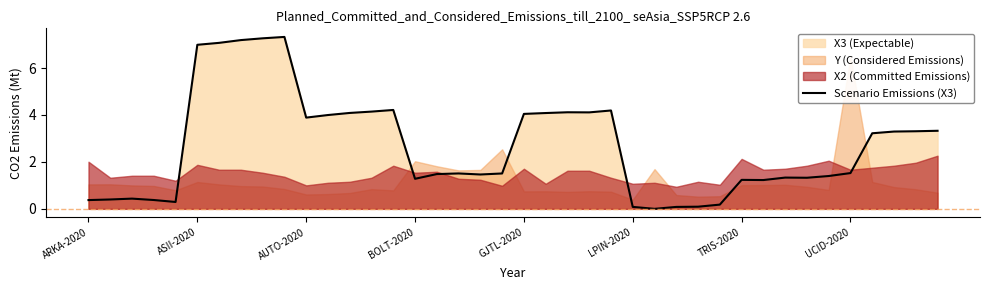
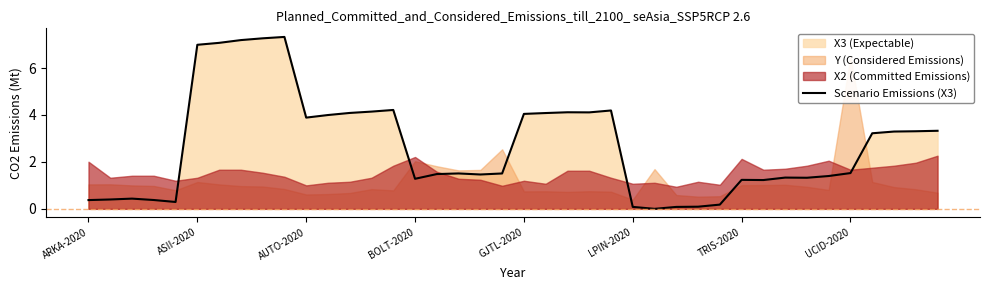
X2 (Committed Emissions), ASII-2020: 1.9 -> 1.3
X2 (Committed Emissions), BOLT-2020: 1.5 -> 2.2
X2 (Committed Emissions), GJTL-2020: 1.7 -> 1.2
